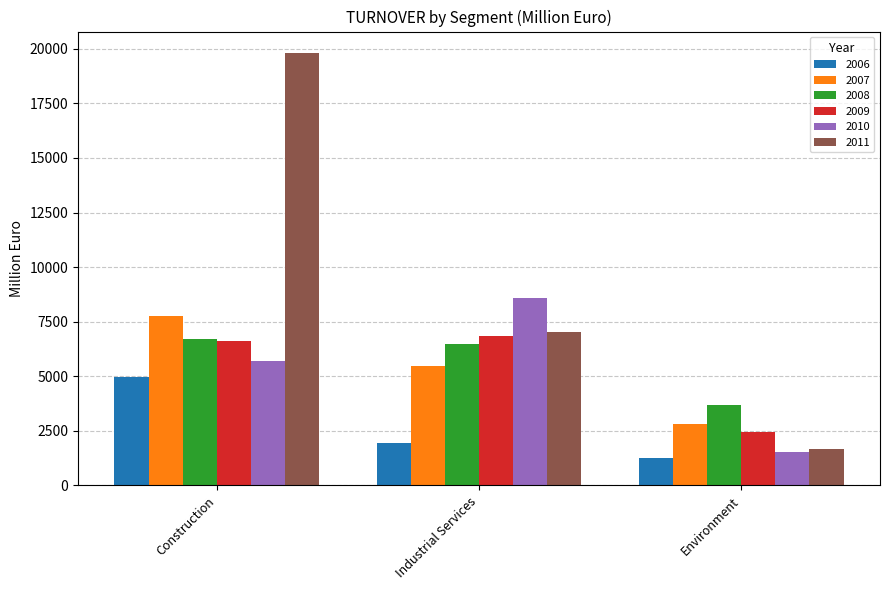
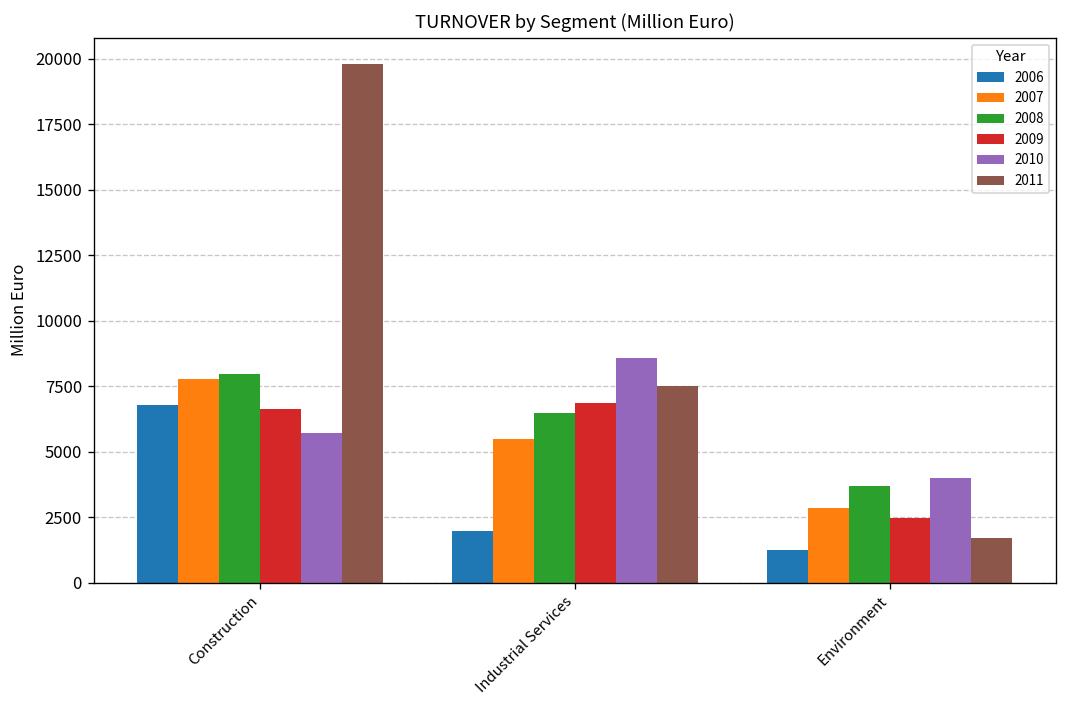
2006, Construction: 5000 -> 6800
2008, Construction: 6700 -> 8000
2011, Industrial Services: 7000 -> 7500
2010, Environment: 1500 -> 4000
